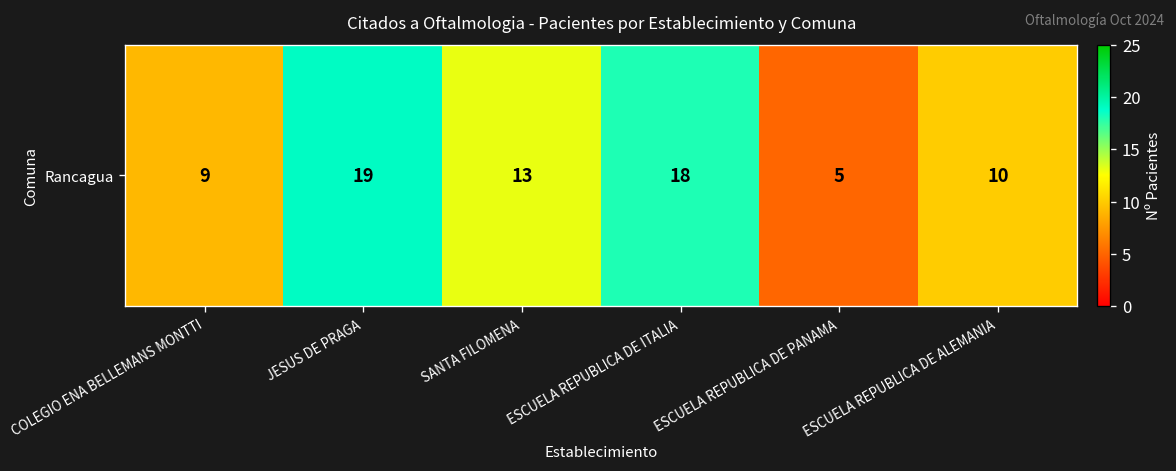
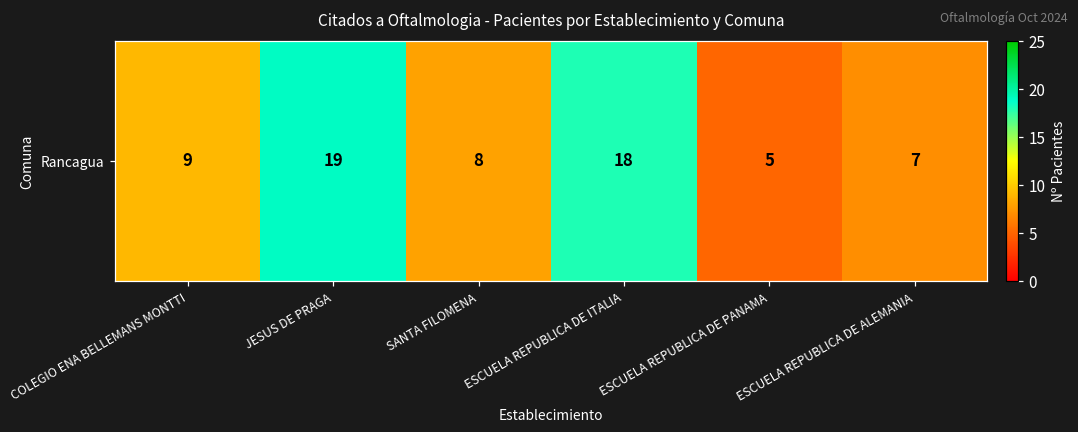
Rancagua, SANTA FILOMENA: 13 -> 8
Rancagua, ESCUELA REPUBLICA DE ALEMANIA: 10 -> 7
